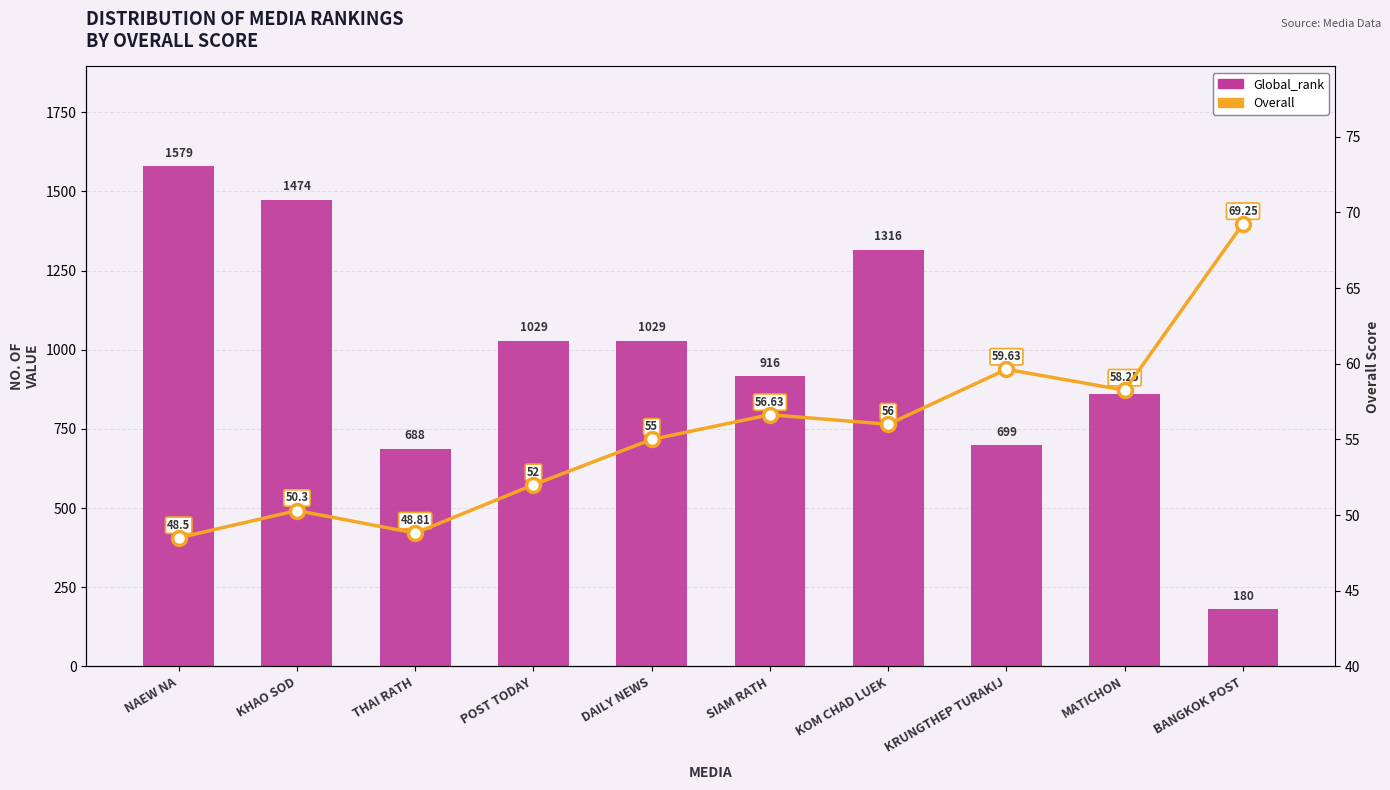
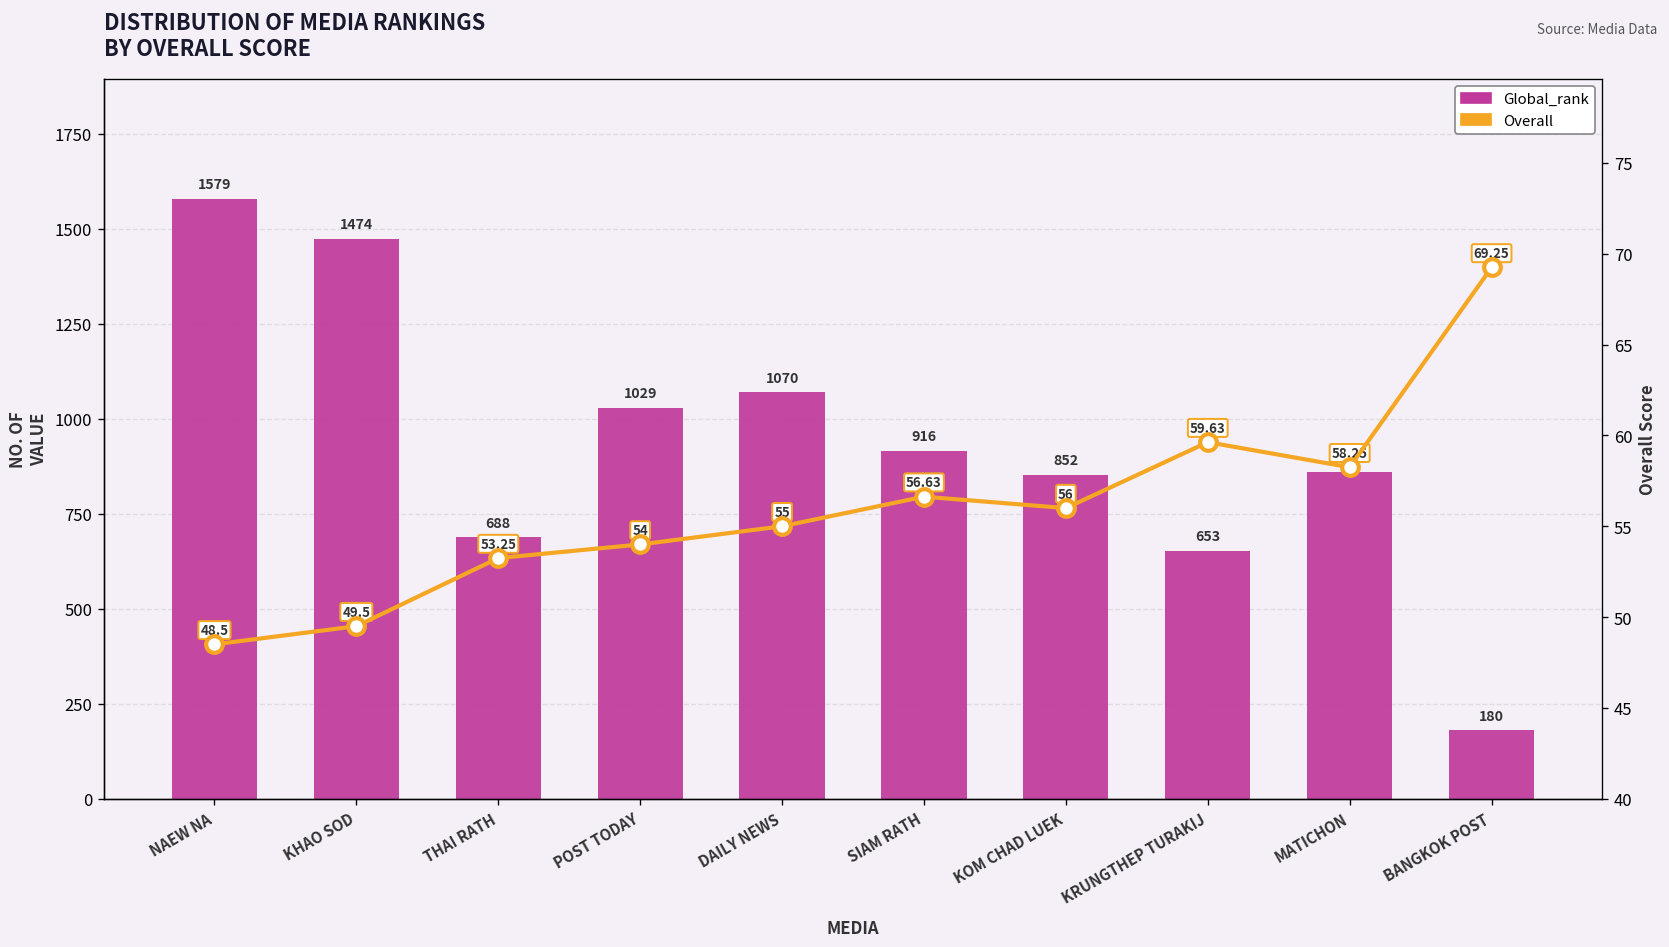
Global_rank, DAILY NEWS: 1029 -> 1070
Global_rank, KOM CHAD LUEK: 1316 -> 852
Global_rank, KRUNGTHEP TURAKIJ: 699 -> 653
Overall, KHAO SOD: 50.3 -> 49.5
Overall, THAI RATH: 48.81 -> 53.25
Overall, POST TODAY: 52 -> 54
